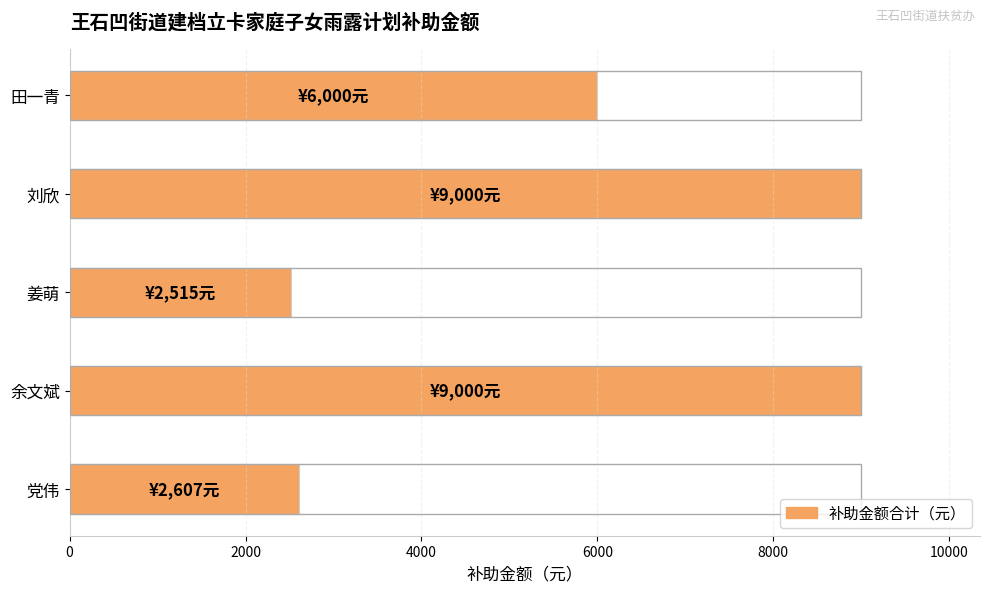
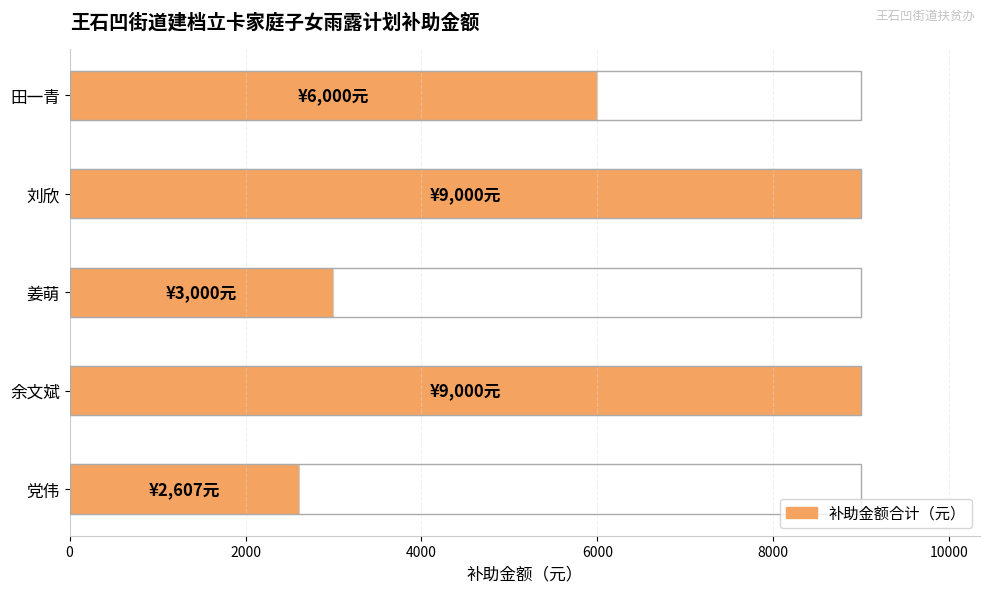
姜萌: ¥2,515元 -> ¥3,000元
